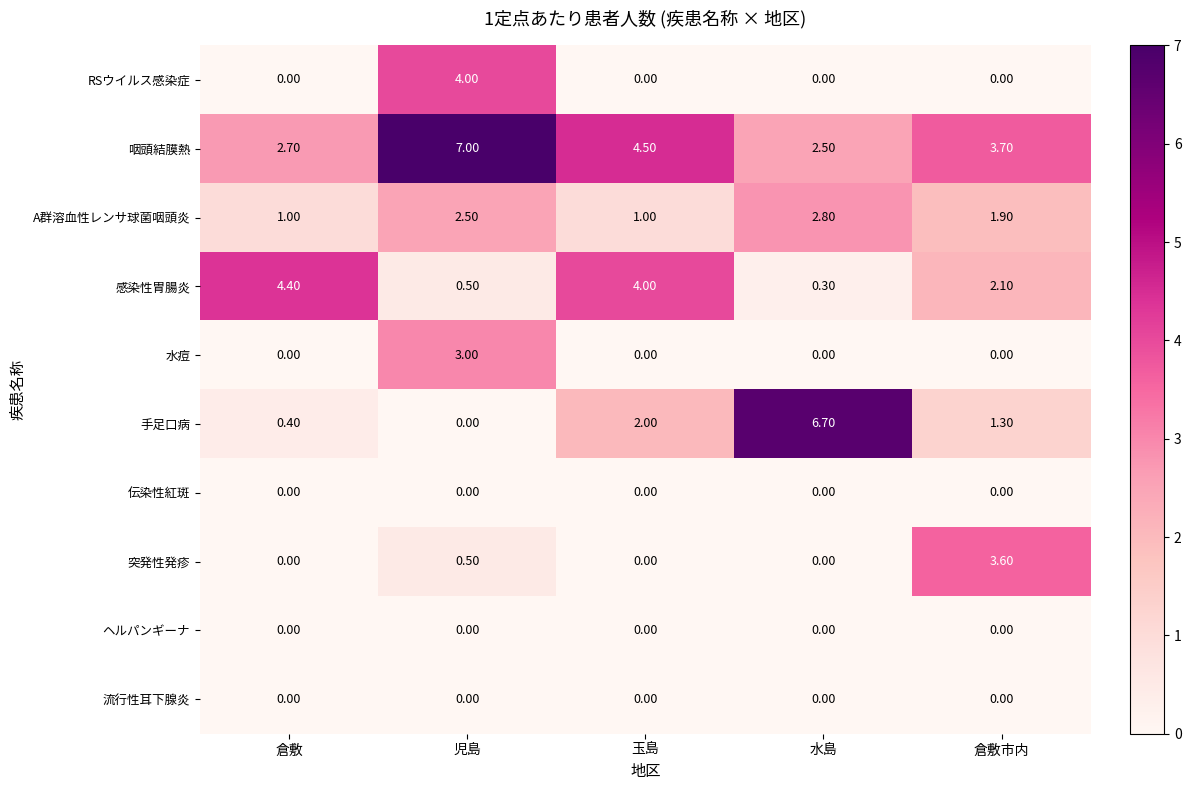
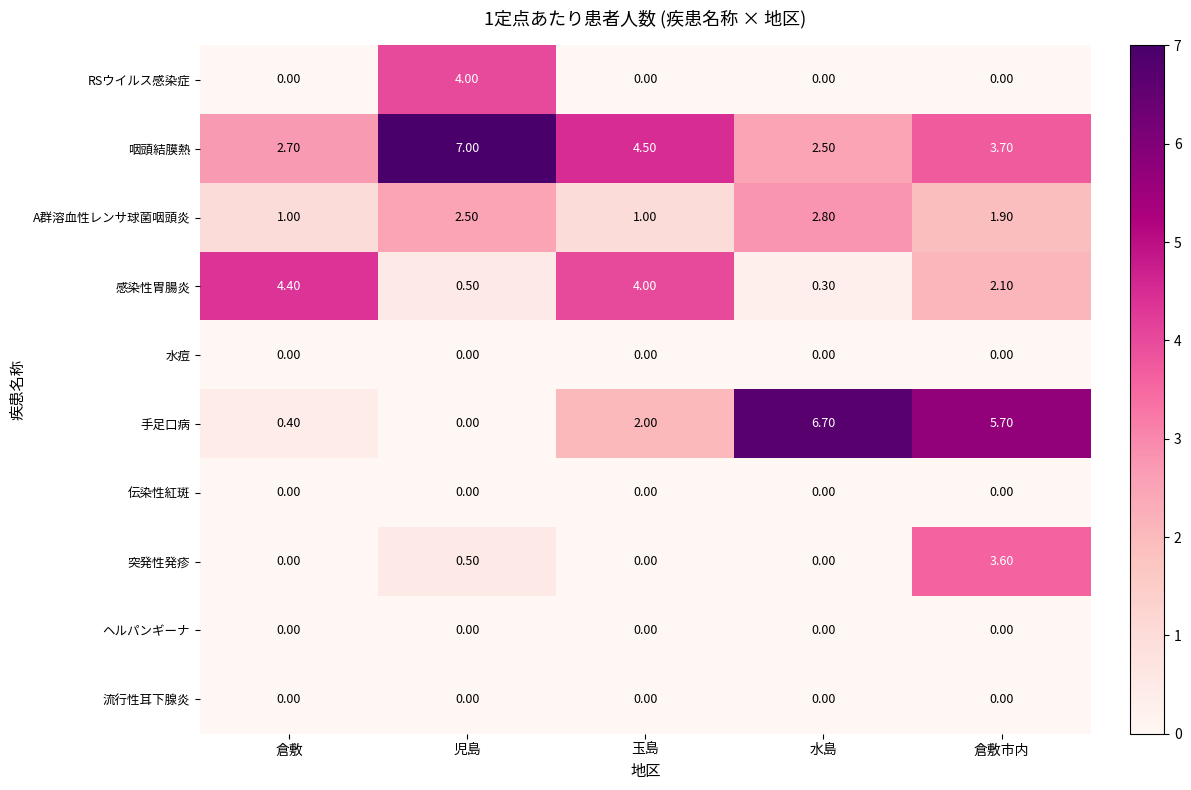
水痘, 児島: 3.00 -> 0.00
手足口病, 倉敷市内: 1.30 -> 5.70
